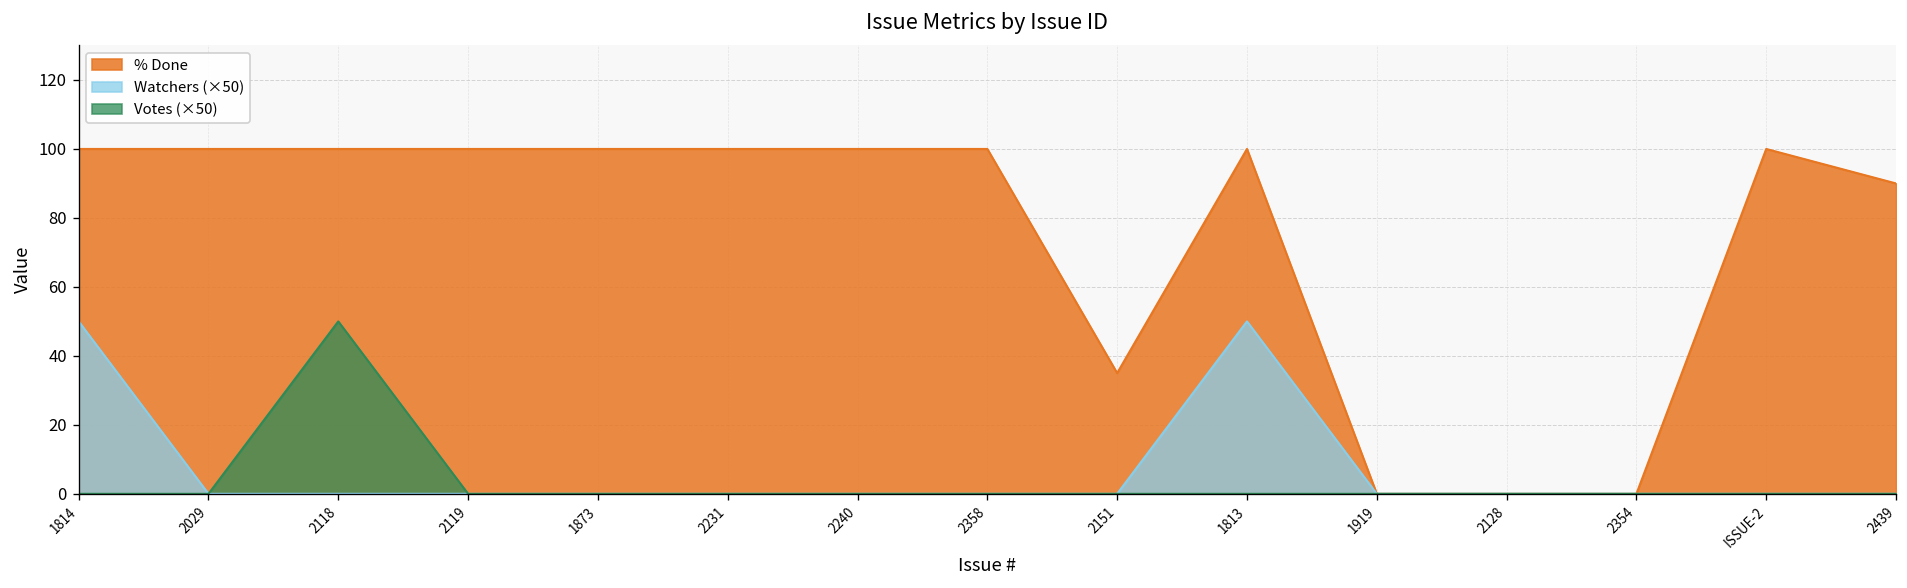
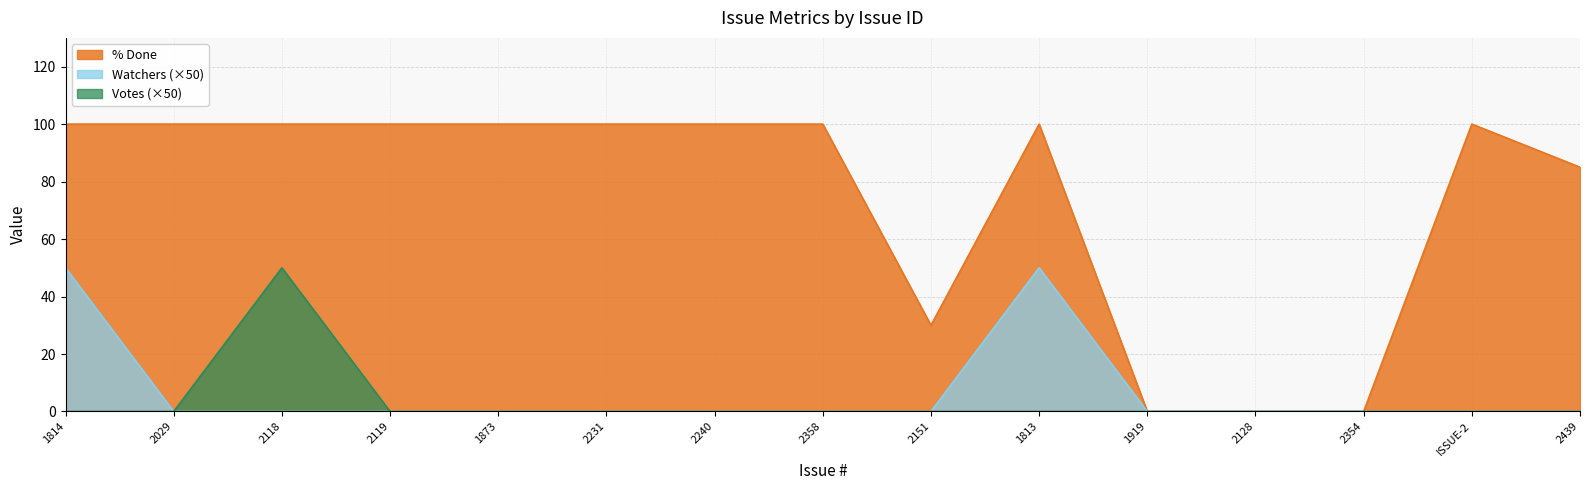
% Done, 2151: 35 -> 30
% Done, 2439: 90 -> 85
